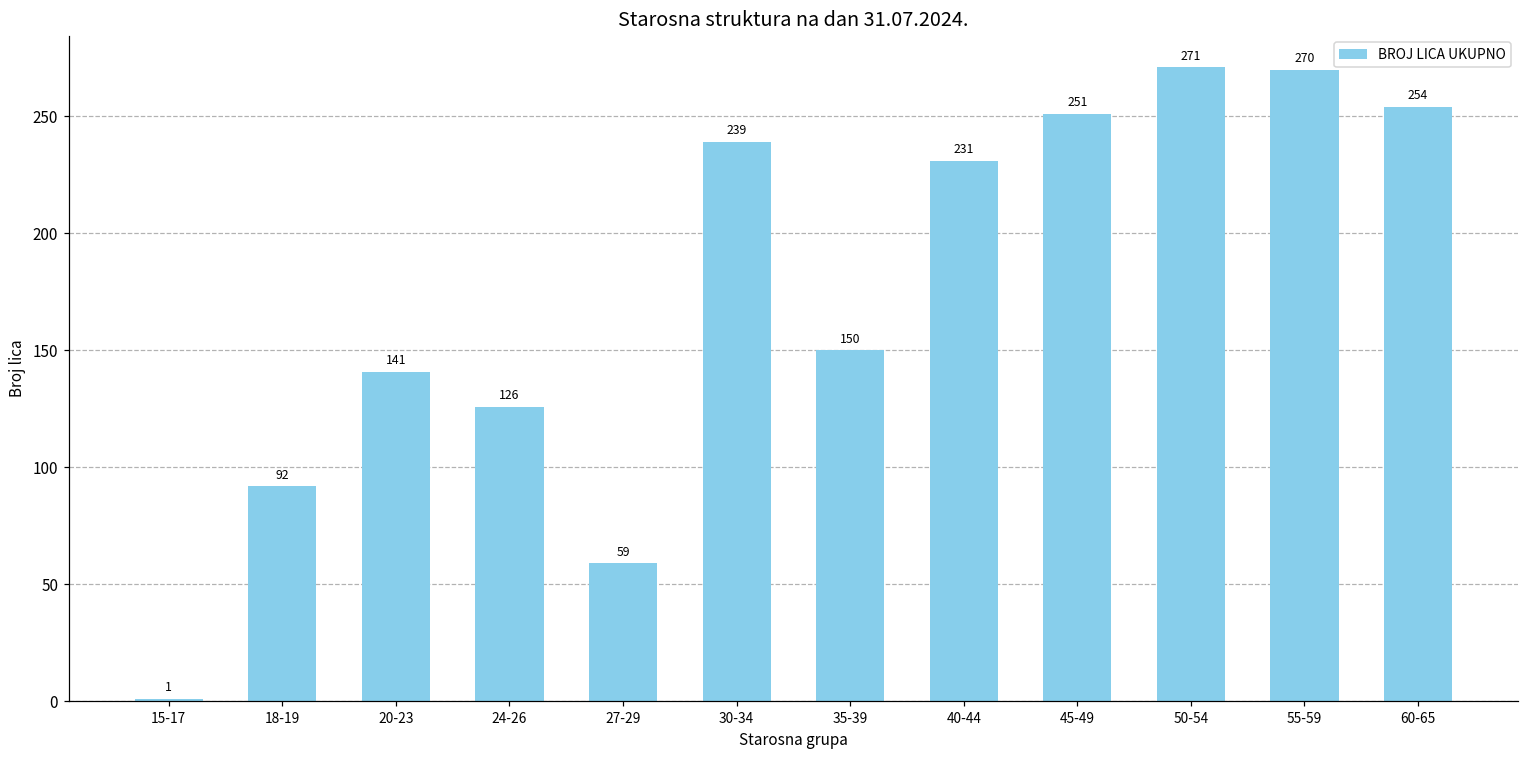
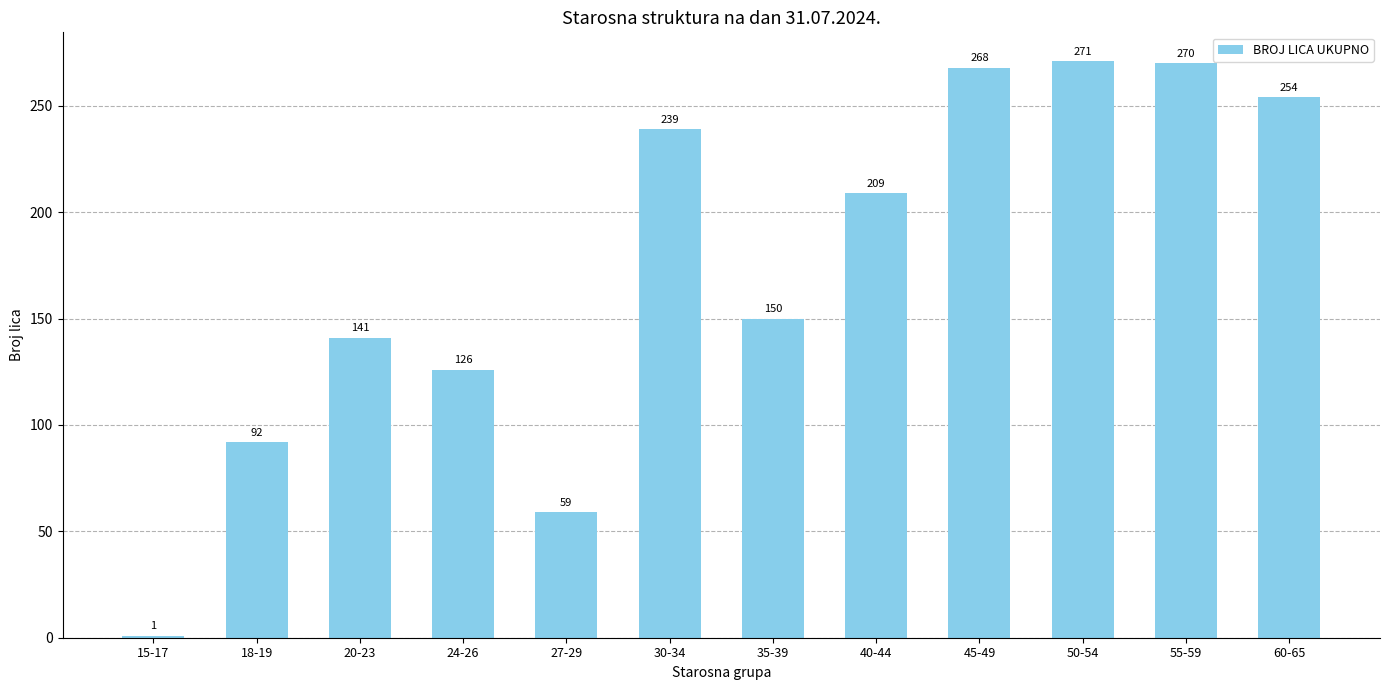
40-44: 231 -> 209
45-49: 251 -> 268
